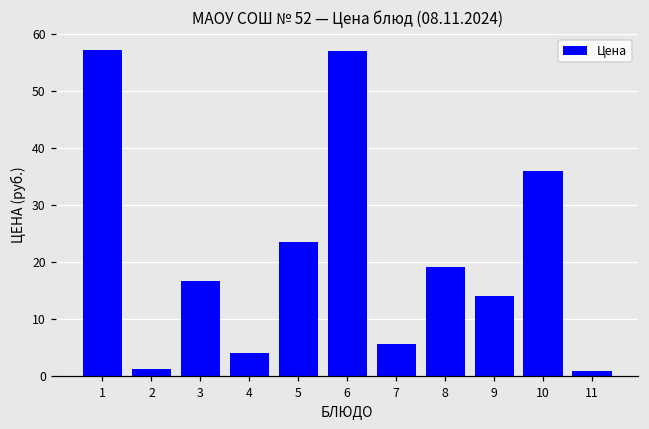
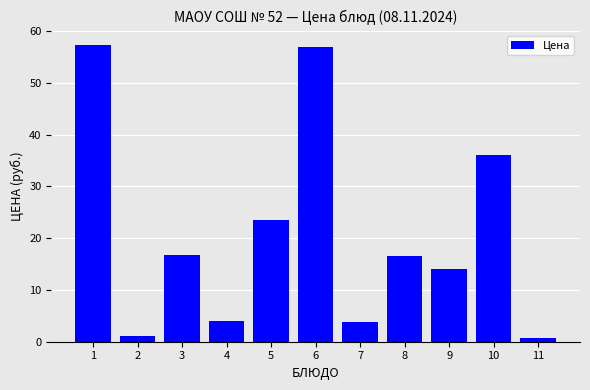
7: 6 -> 4
8: 19 -> 17
